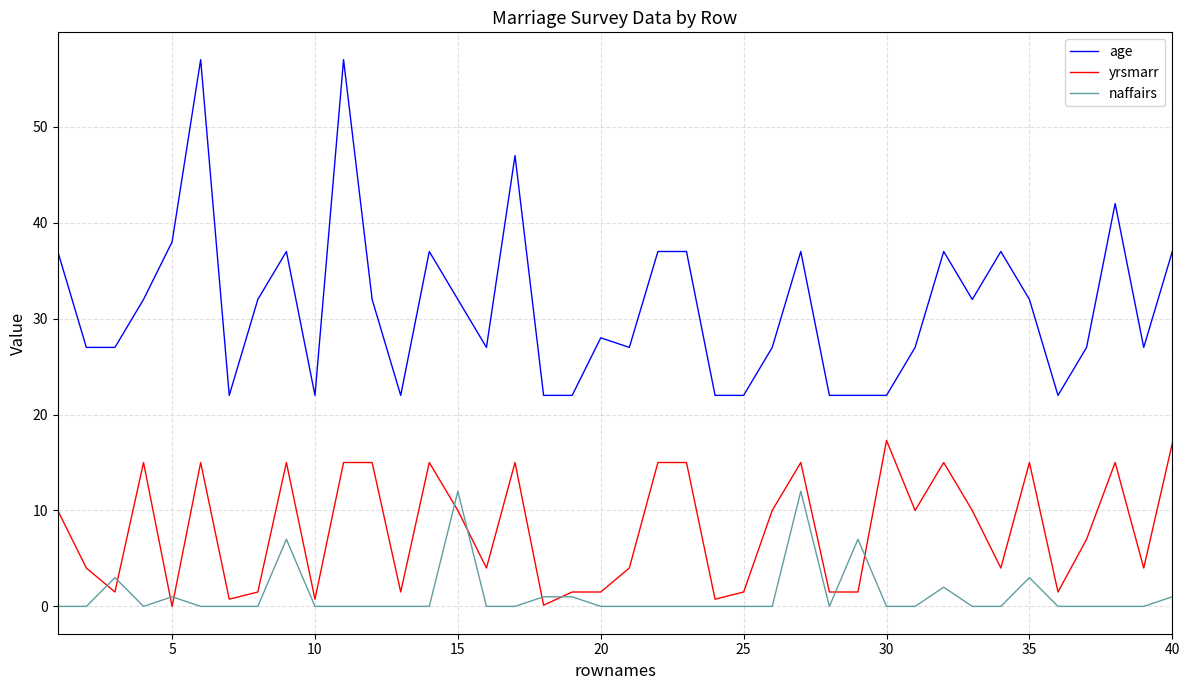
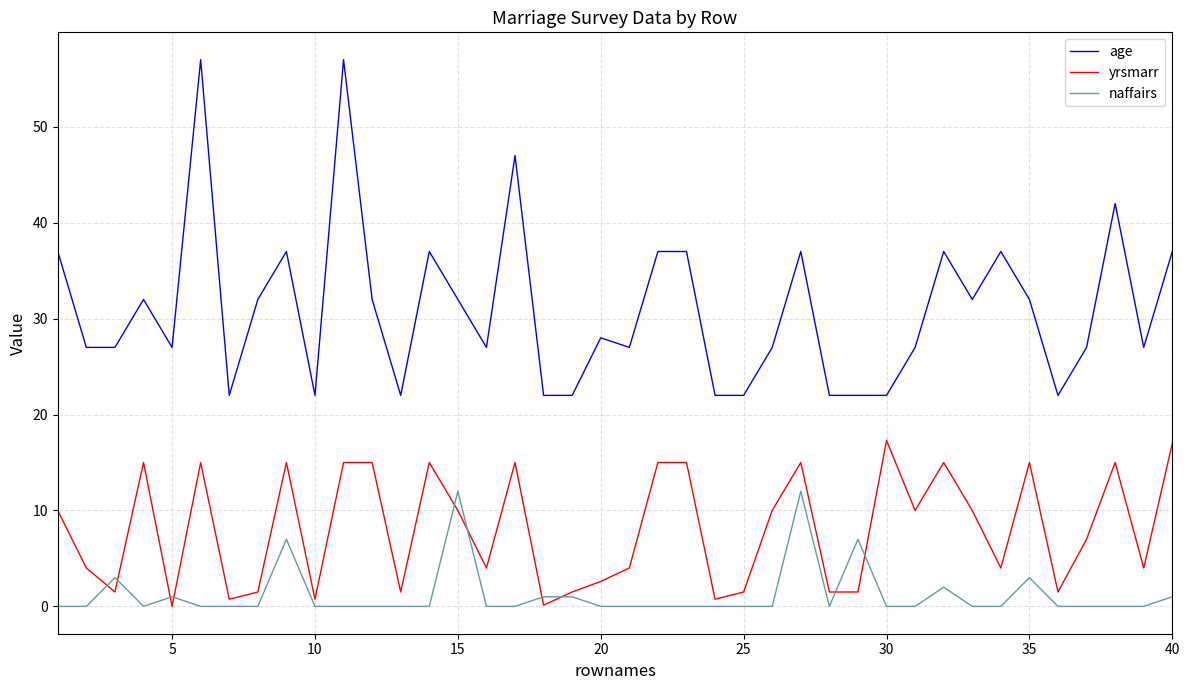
age, 5: 38 -> 27
yrsmarr, 20: 2 -> 3
